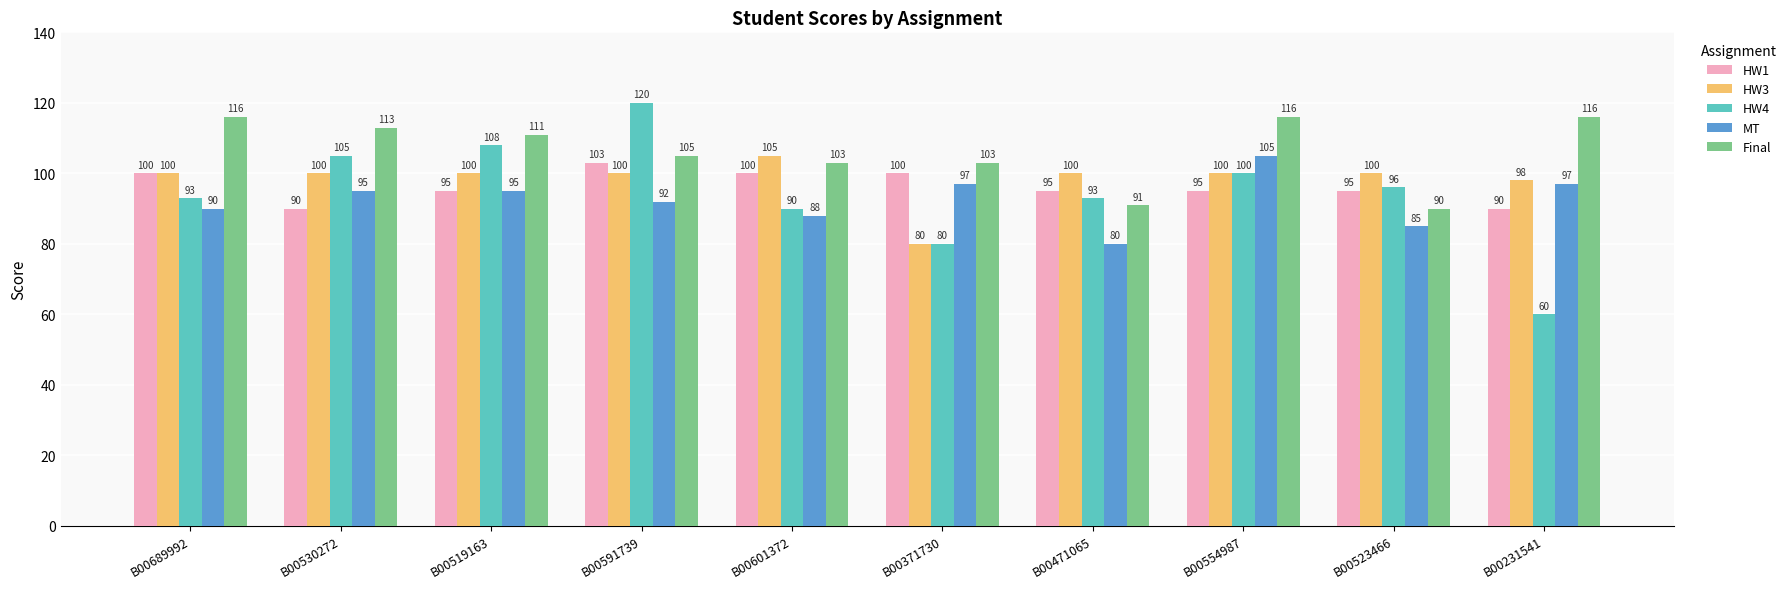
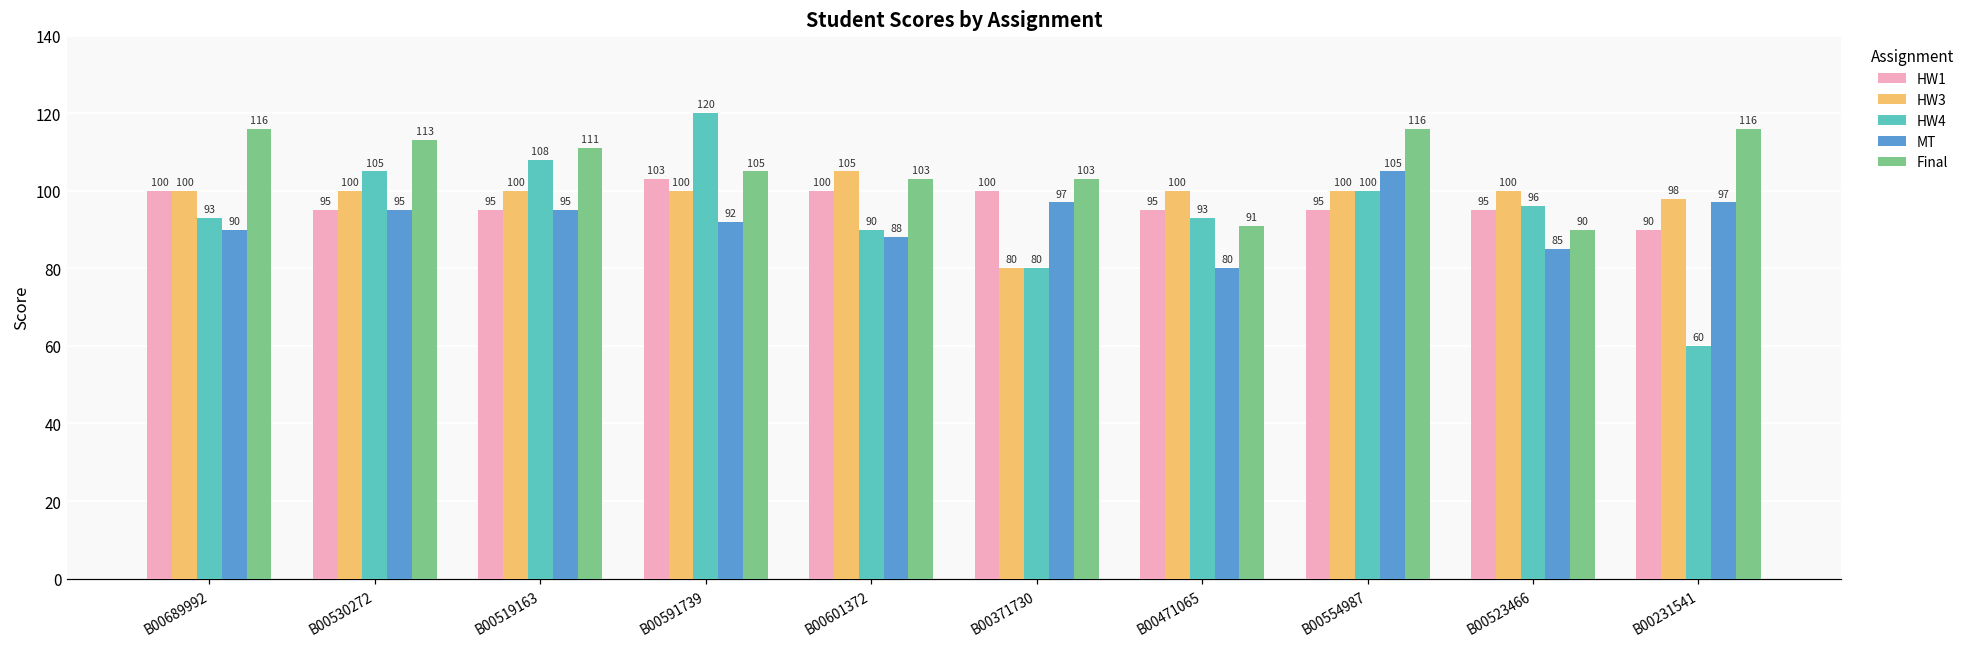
HW1, B00530272: 90 -> 95
